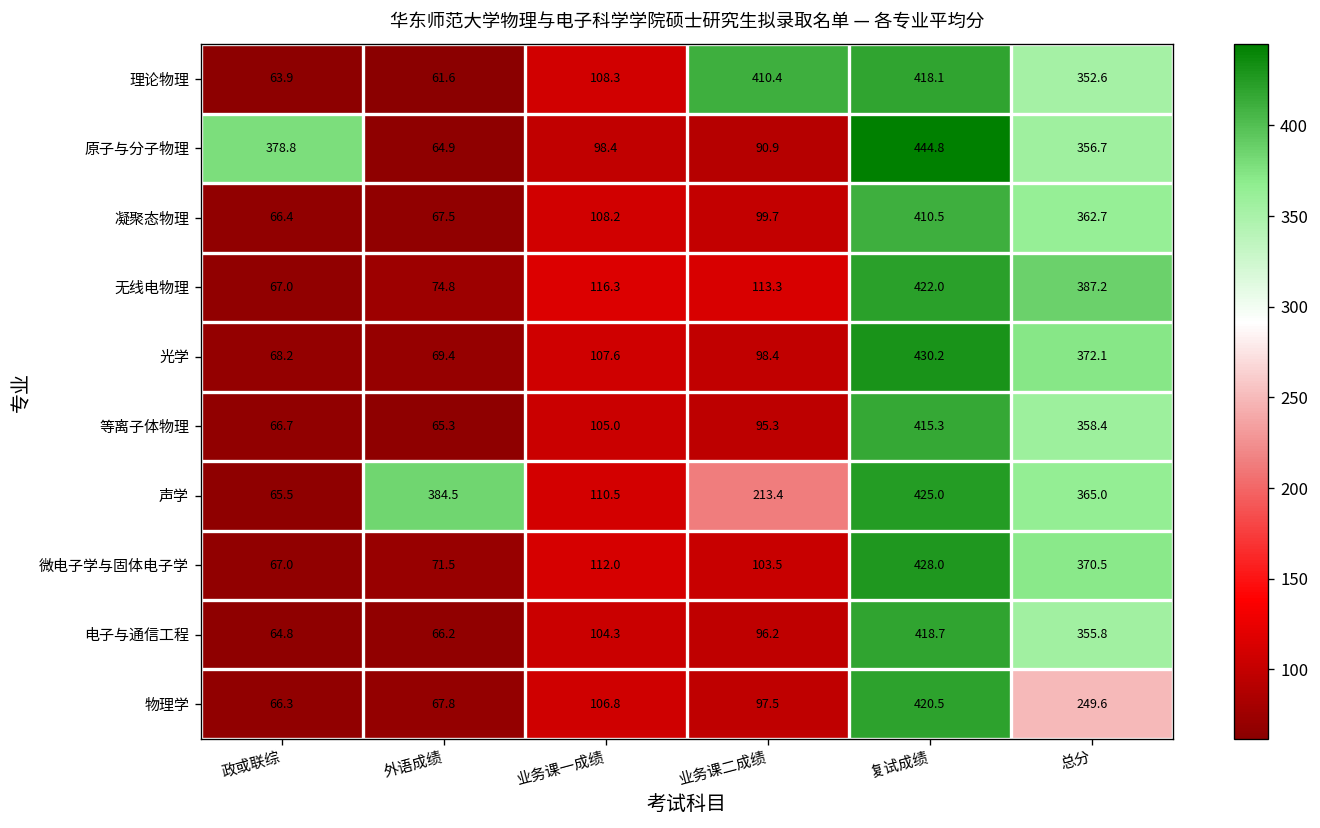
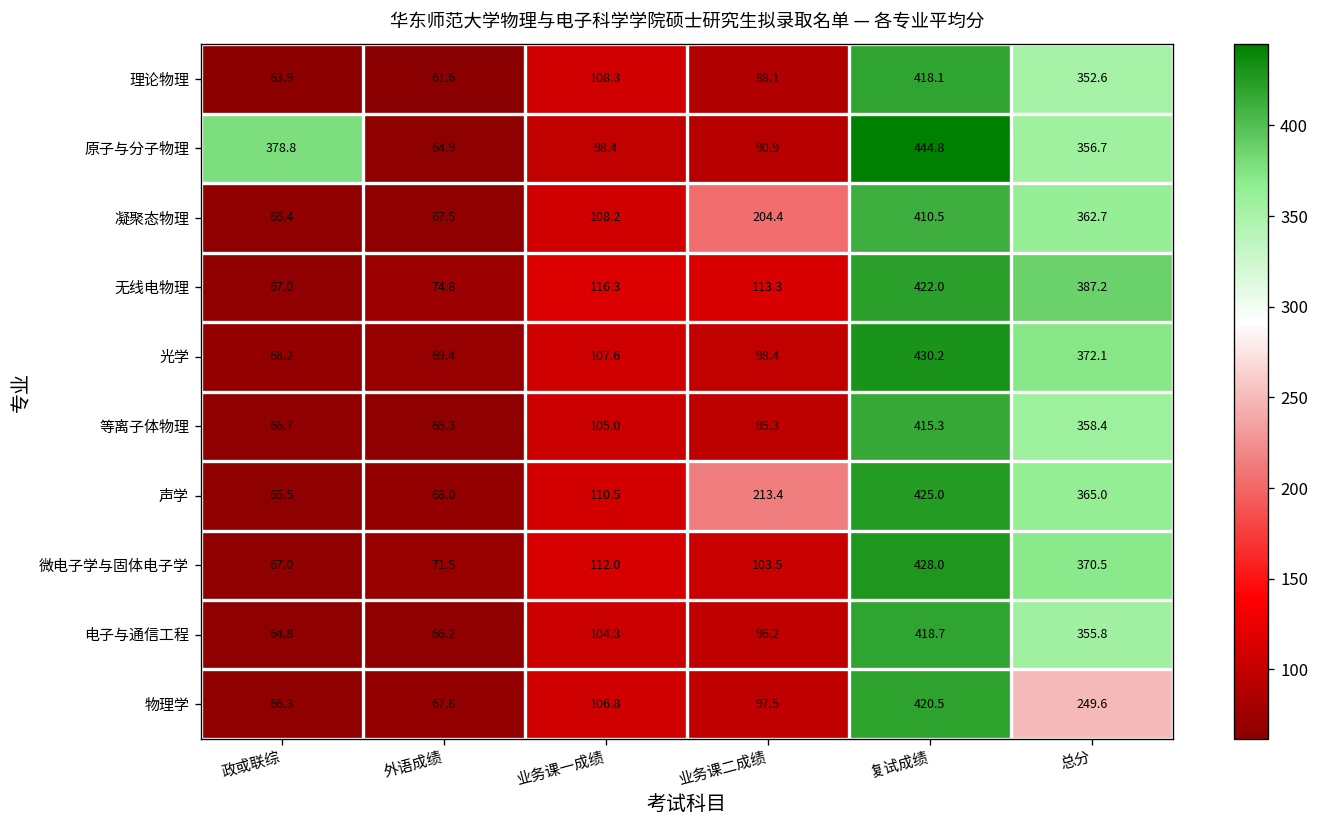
理论物理, 业务课二成绩: 410.4 -> 88.1
凝聚态物理, 业务课二成绩: 99.7 -> 204.4
声学, 外语成绩: 384.5 -> 68.0
